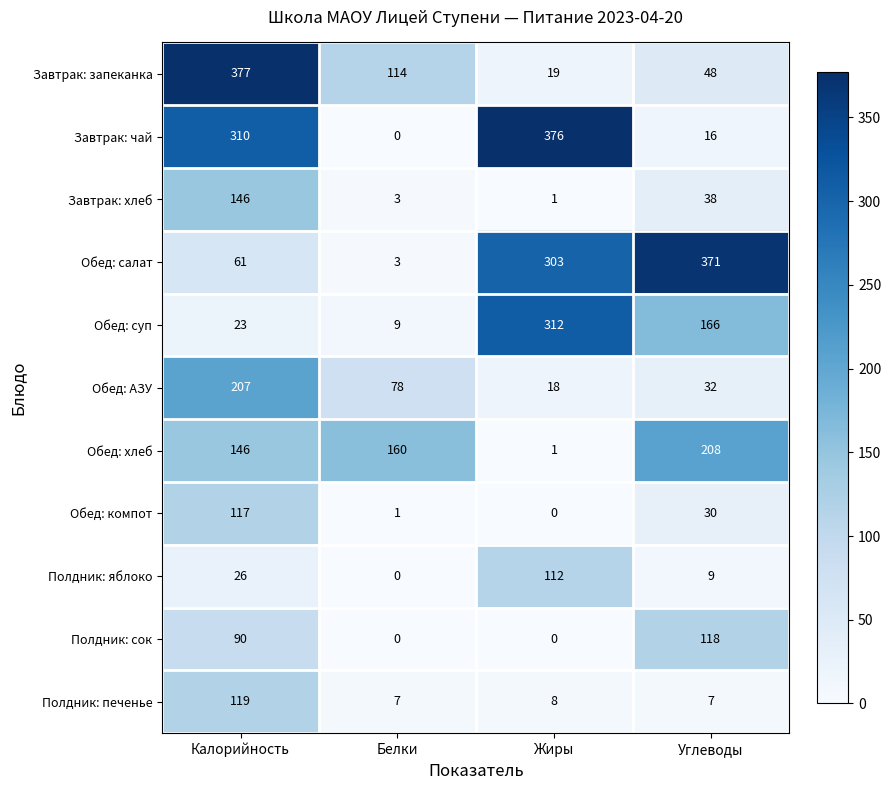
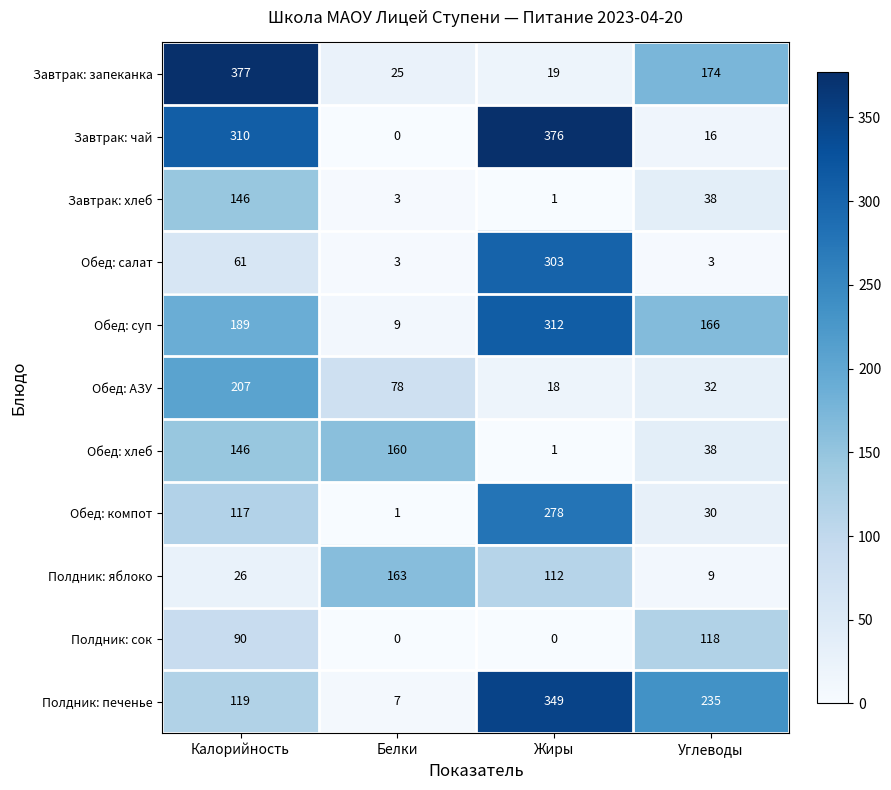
Завтрак: запеканка, Белки: 114 -> 25
Завтрак: запеканка, Углеводы: 48 -> 174
Обед: салат, Углеводы: 371 -> 3
Обед: суп, Калорийность: 23 -> 189
Обед: хлеб, Углеводы: 208 -> 38
Обед: компот, Жиры: 0 -> 278
Полдник: яблоко, Белки: 0 -> 163
Полдник: печенье, Жиры: 8 -> 349
Полдник: печенье, Углеводы: 7 -> 235
